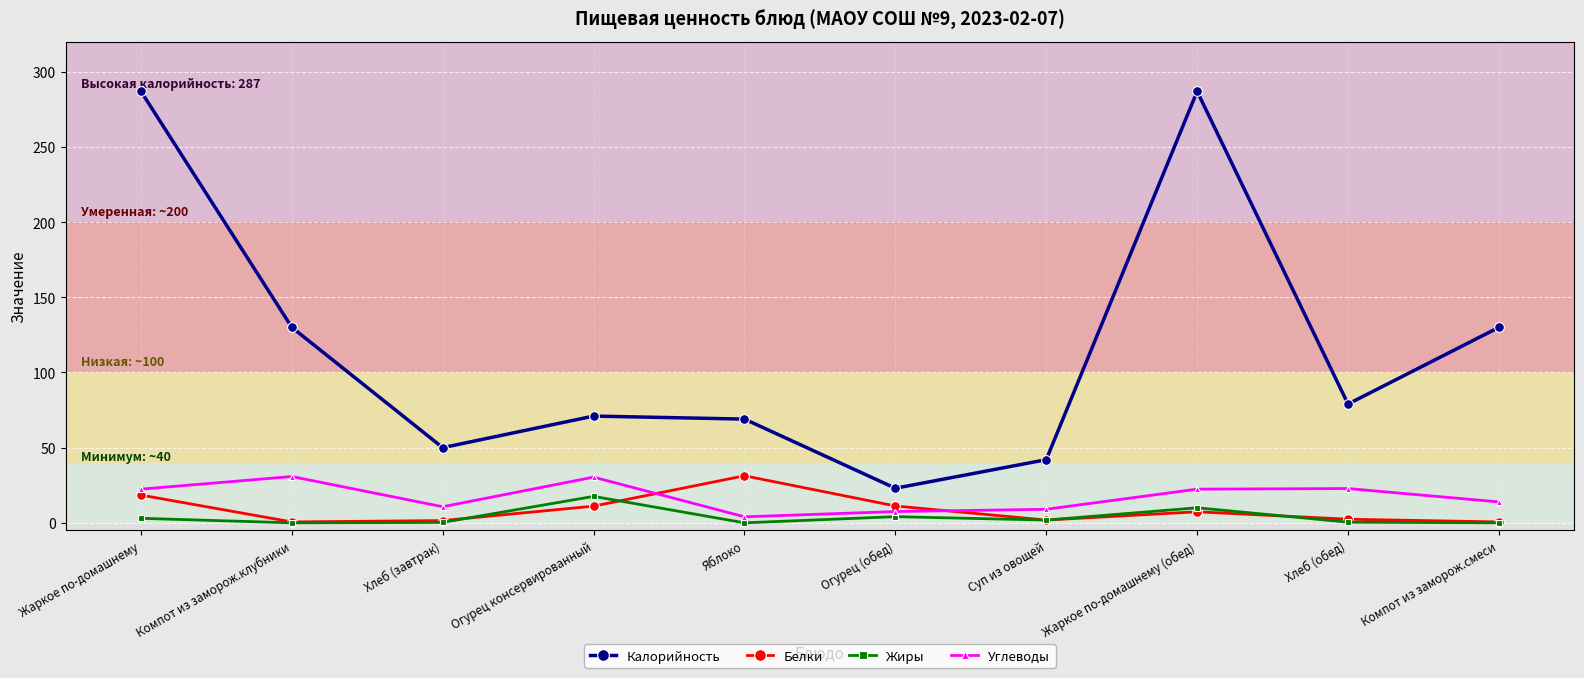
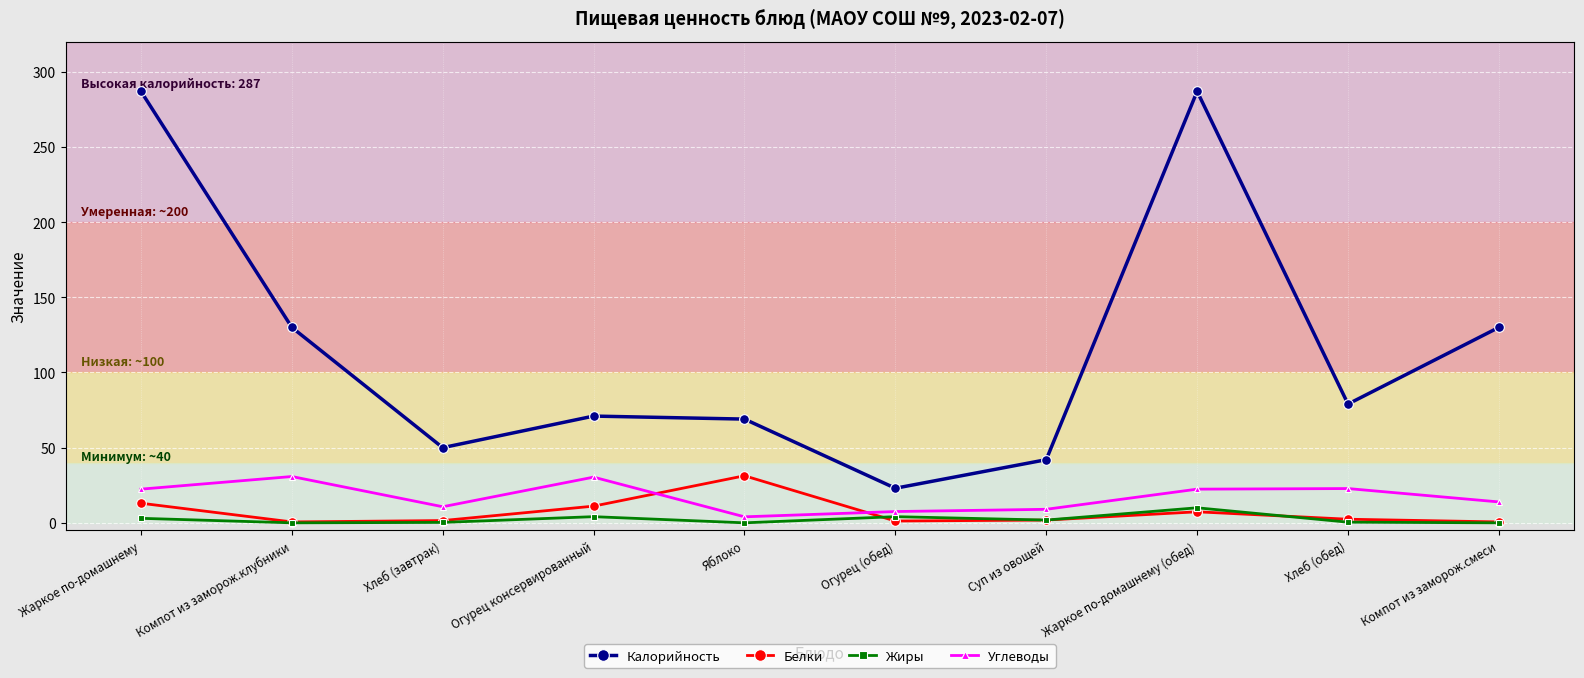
Белки, Жаркое по-домашнему: 18 -> 13
Жиры, Огурец консервированный: 18 -> 4
Белки, Огурец (обед): 11 -> 1
